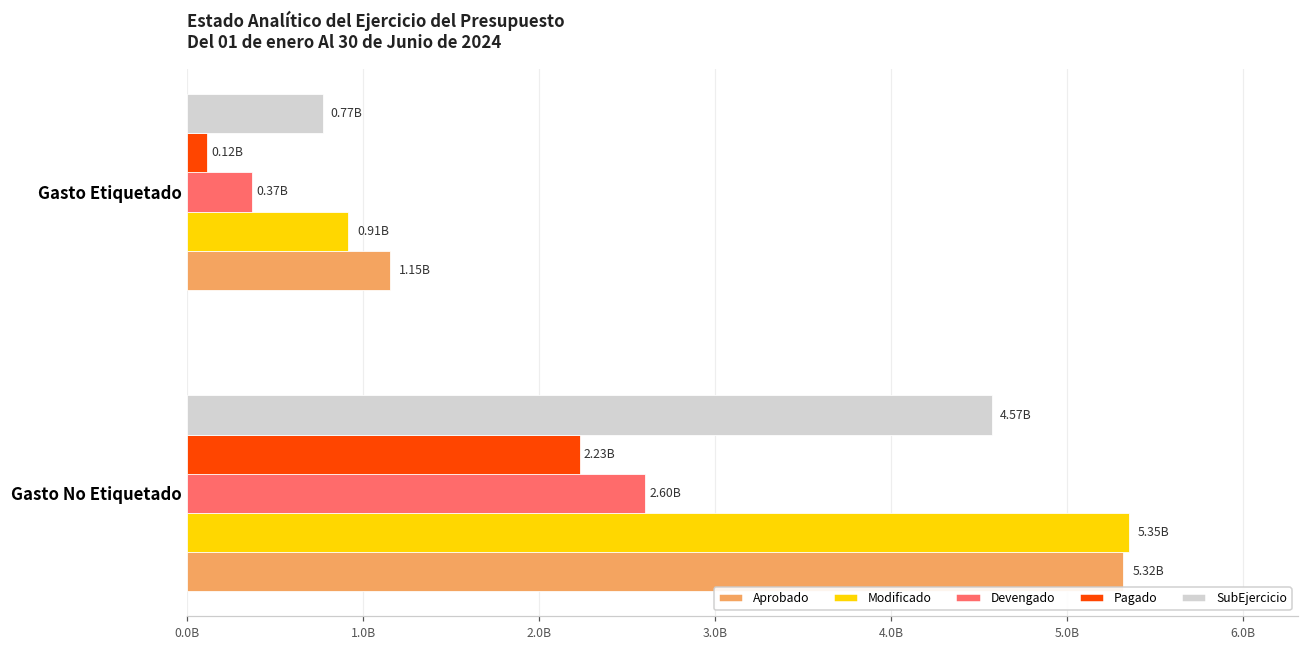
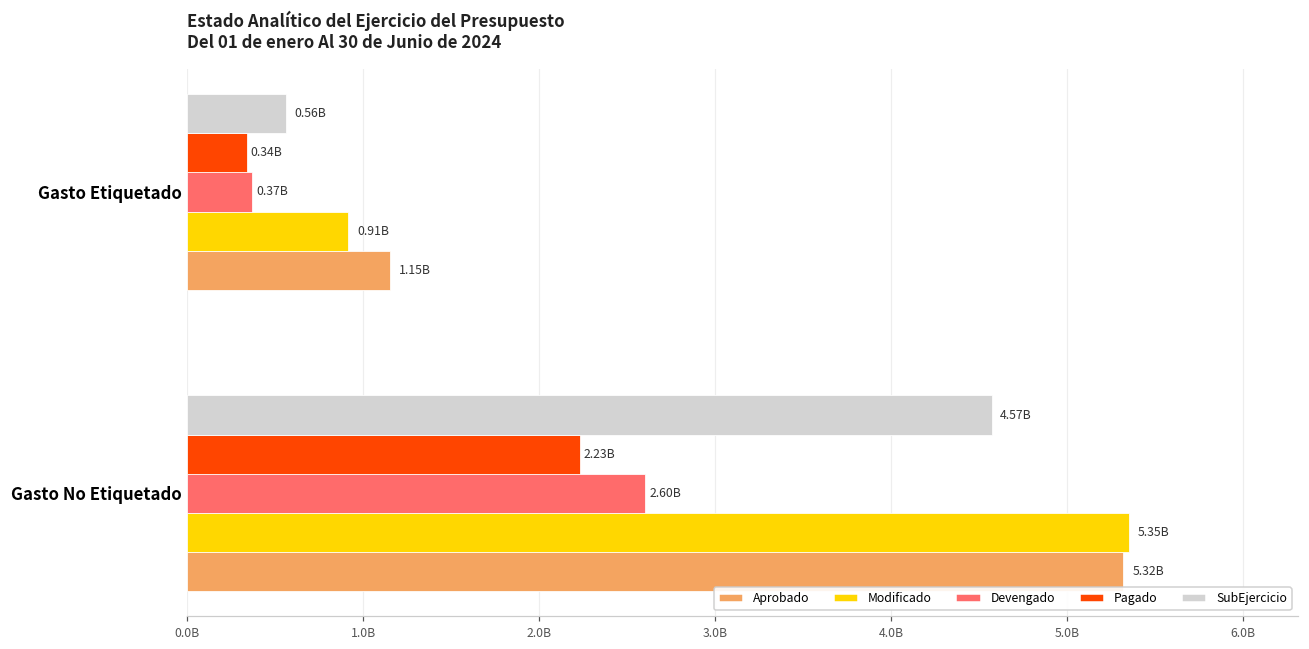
SubEjercicio, Gasto Etiquetado: 0.77B -> 0.56B
Pagado, Gasto Etiquetado: 0.12B -> 0.34B
